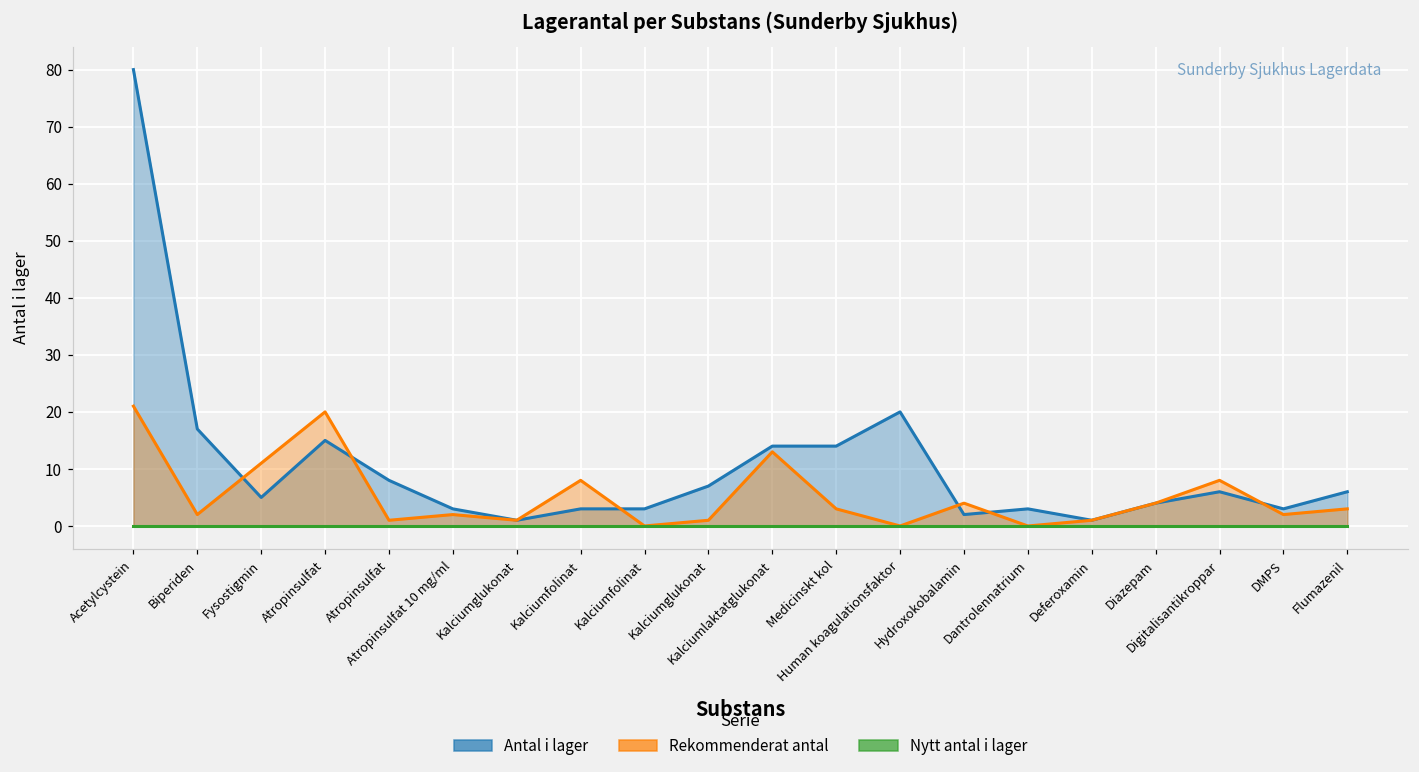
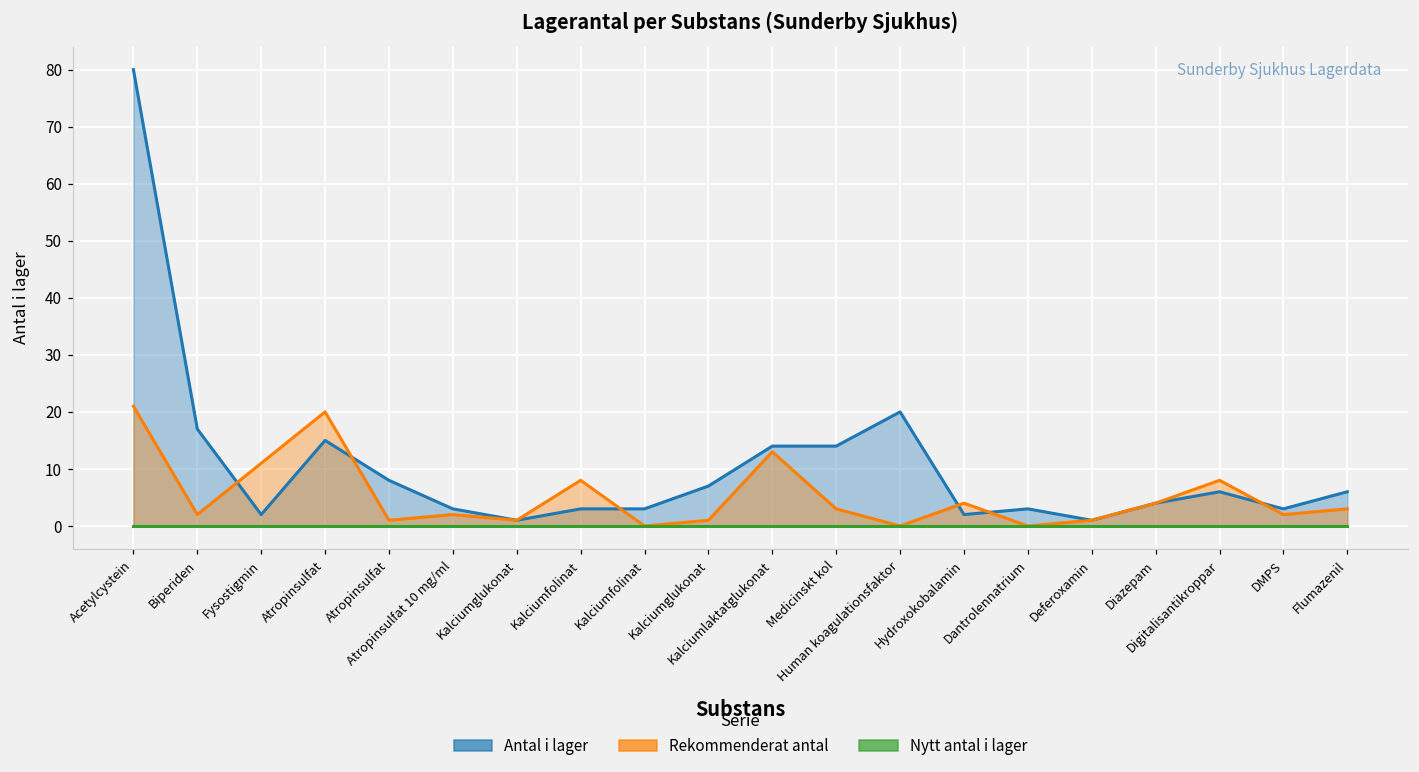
Antal i lager, Fysostigmin: 5 -> 2
